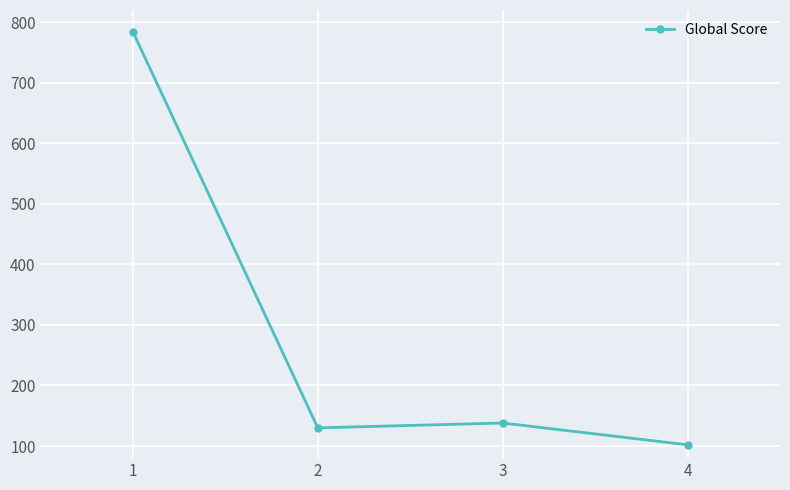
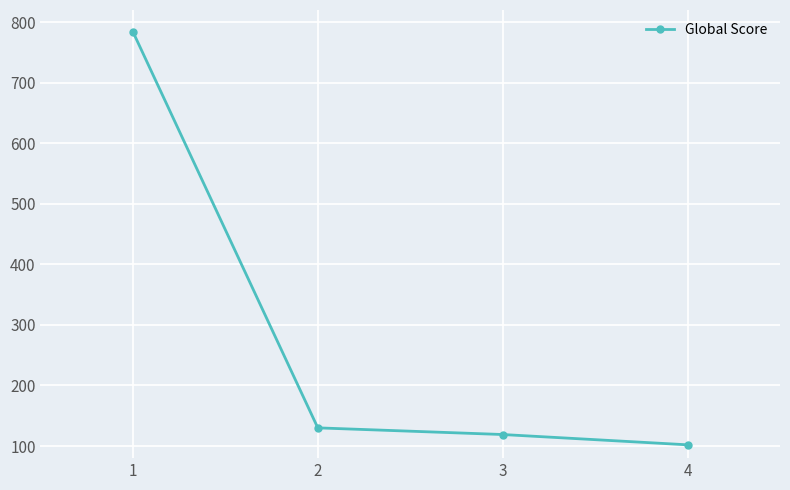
3: 140 -> 120
